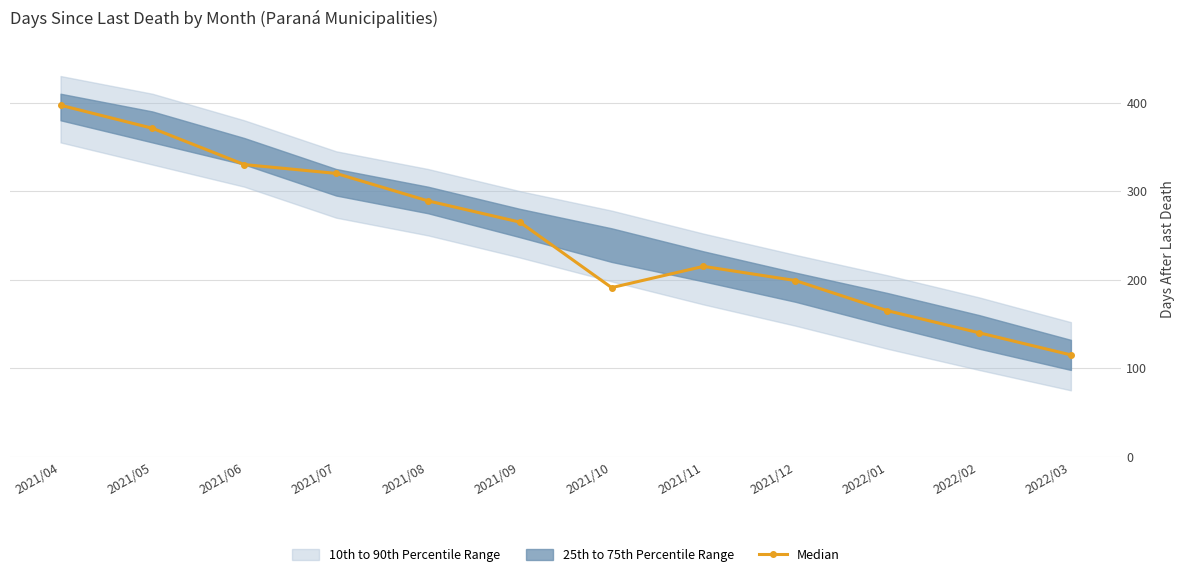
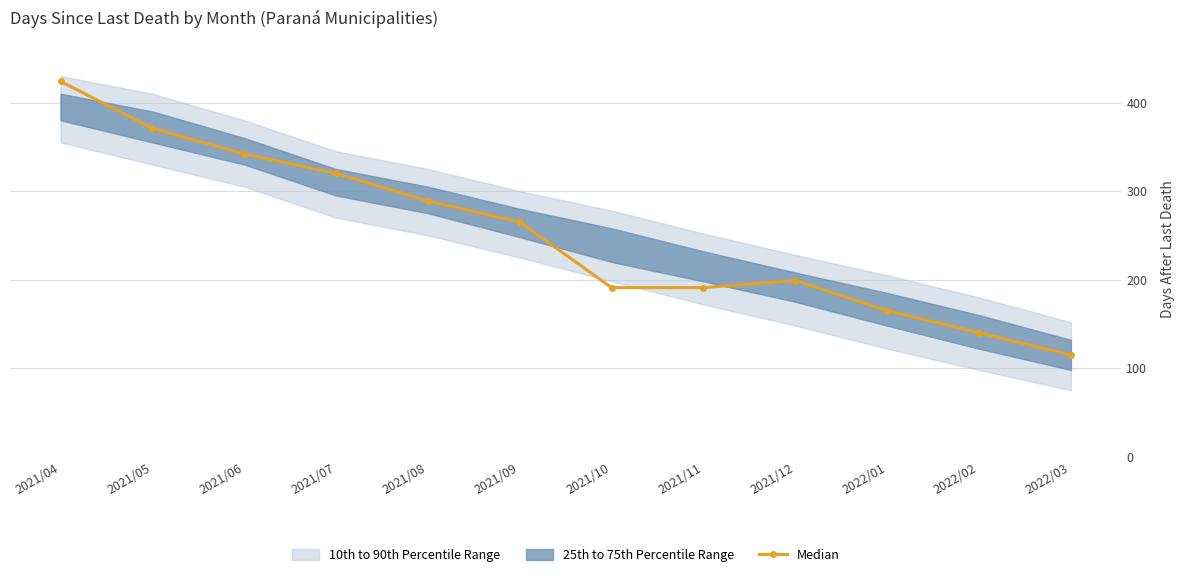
Median, 2021/04: 400 -> 420
Median, 2021/06: 330 -> 340
Median, 2021/11: 220 -> 190
